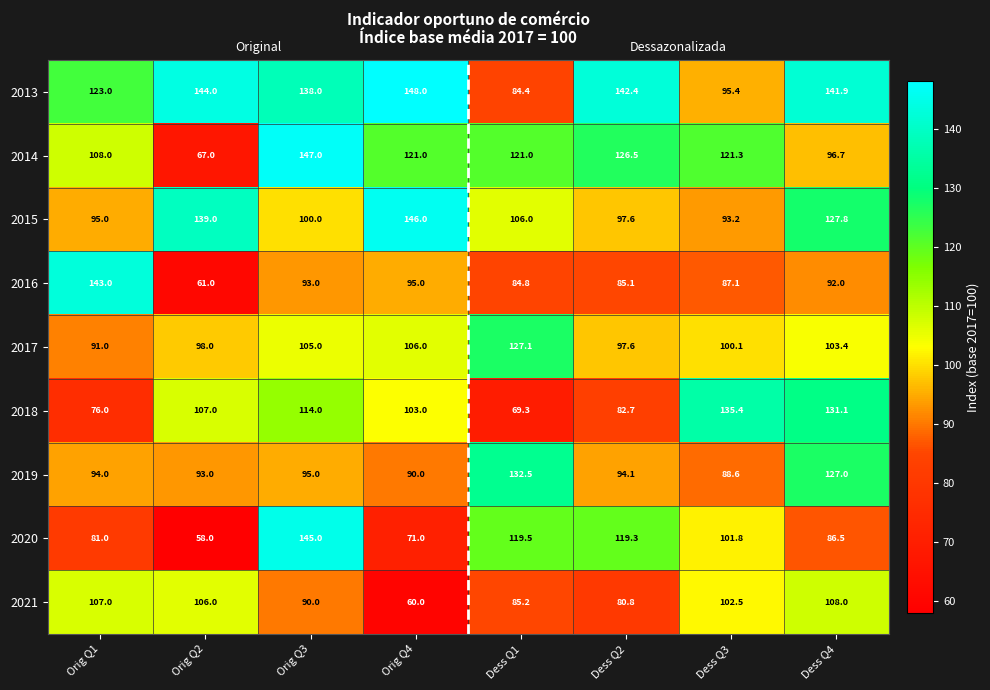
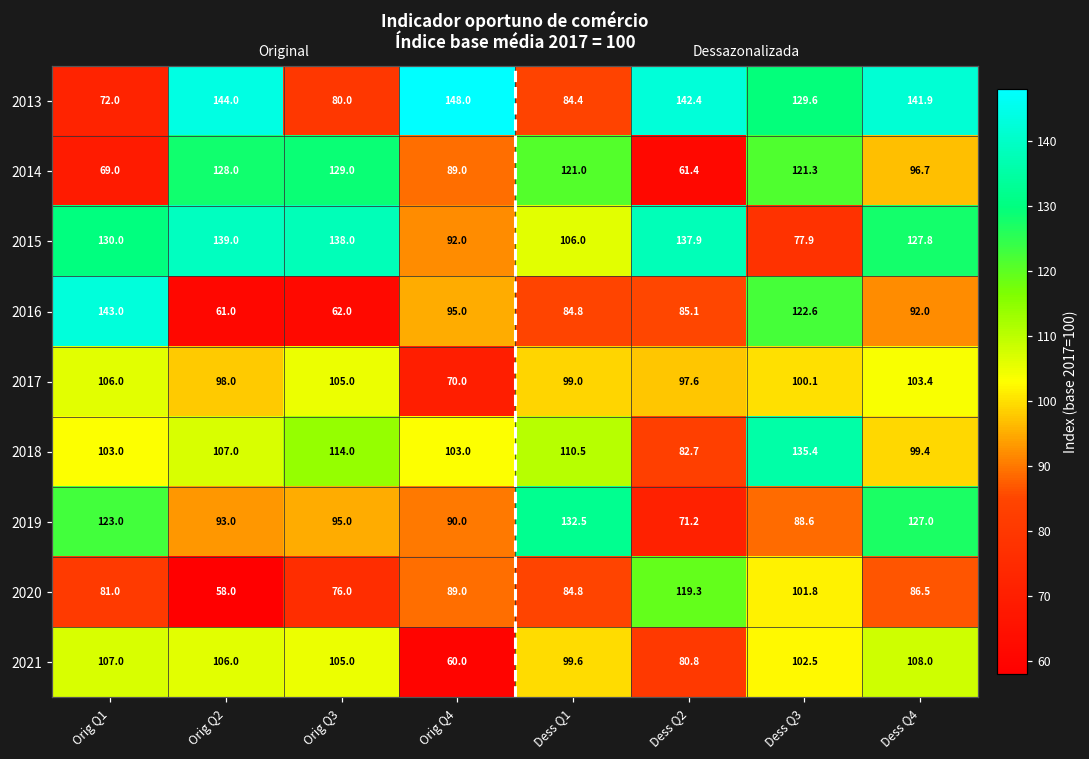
2013, Orig Q1: 123.0 -> 72.0
2013, Orig Q3: 138.0 -> 80.0
2013, Dess Q3: 95.4 -> 129.6
2014, Orig Q1: 108.0 -> 69.0
2014, Orig Q2: 67.0 -> 128.0
2014, Orig Q3: 147.0 -> 129.0
2014, Orig Q4: 121.0 -> 89.0
2014, Dess Q2: 126.5 -> 61.4
2015, Orig Q1: 95.0 -> 130.0
2015, Orig Q3: 100.0 -> 138.0
2015, Orig Q4: 146.0 -> 92.0
2015, Dess Q2: 97.6 -> 137.9
2015, Dess Q3: 93.2 -> 77.9
2016, Orig Q3: 93.0 -> 62.0
2016, Dess Q3: 87.1 -> 122.6
2017, Orig Q1: 91.0 -> 106.0
2017, Orig Q4: 106.0 -> 70.0
2017, Dess Q1: 127.1 -> 99.0
2018, Orig Q1: 76.0 -> 103.0
2018, Dess Q1: 69.3 -> 110.5
2018, Dess Q4: 131.1 -> 99.4
2019, Orig Q1: 94.0 -> 123.0
2019, Dess Q2: 94.1 -> 71.2
2020, Orig Q3: 145.0 -> 76.0
2020, Orig Q4: 71.0 -> 89.0
2020, Dess Q1: 119.5 -> 84.8
2021, Orig Q3: 90.0 -> 105.0
2021, Dess Q1: 85.2 -> 99.6
